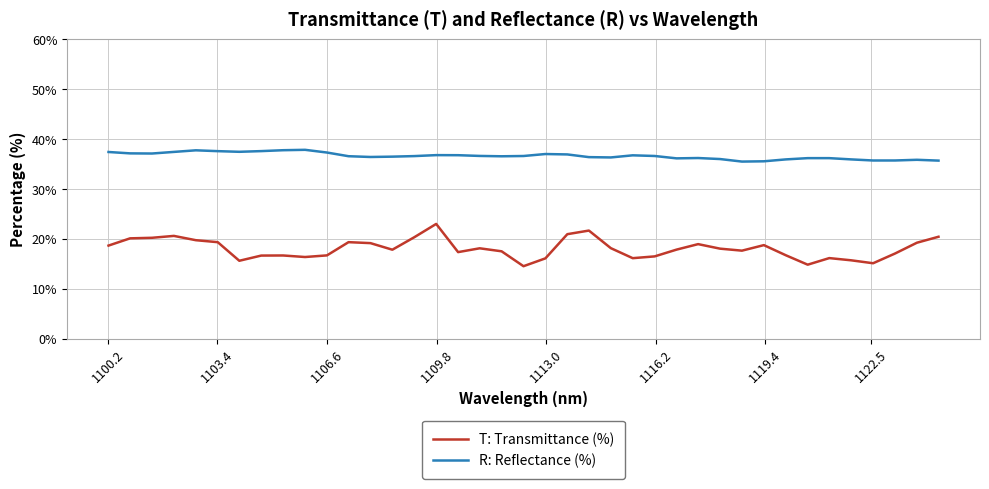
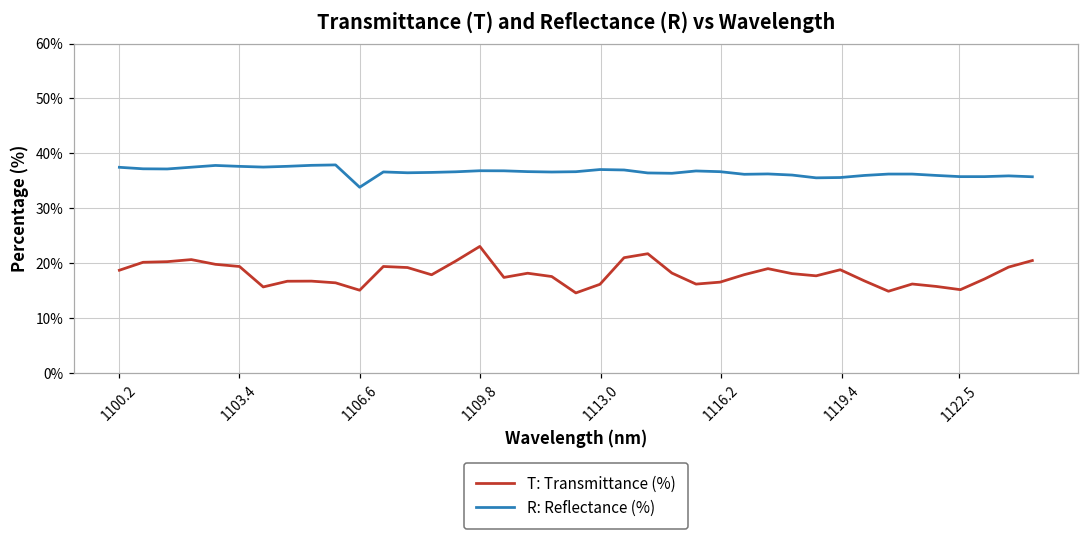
T: Transmittance (%), 1106.6: 17% -> 15%
R: Reflectance (%), 1106.6: 37% -> 34%
